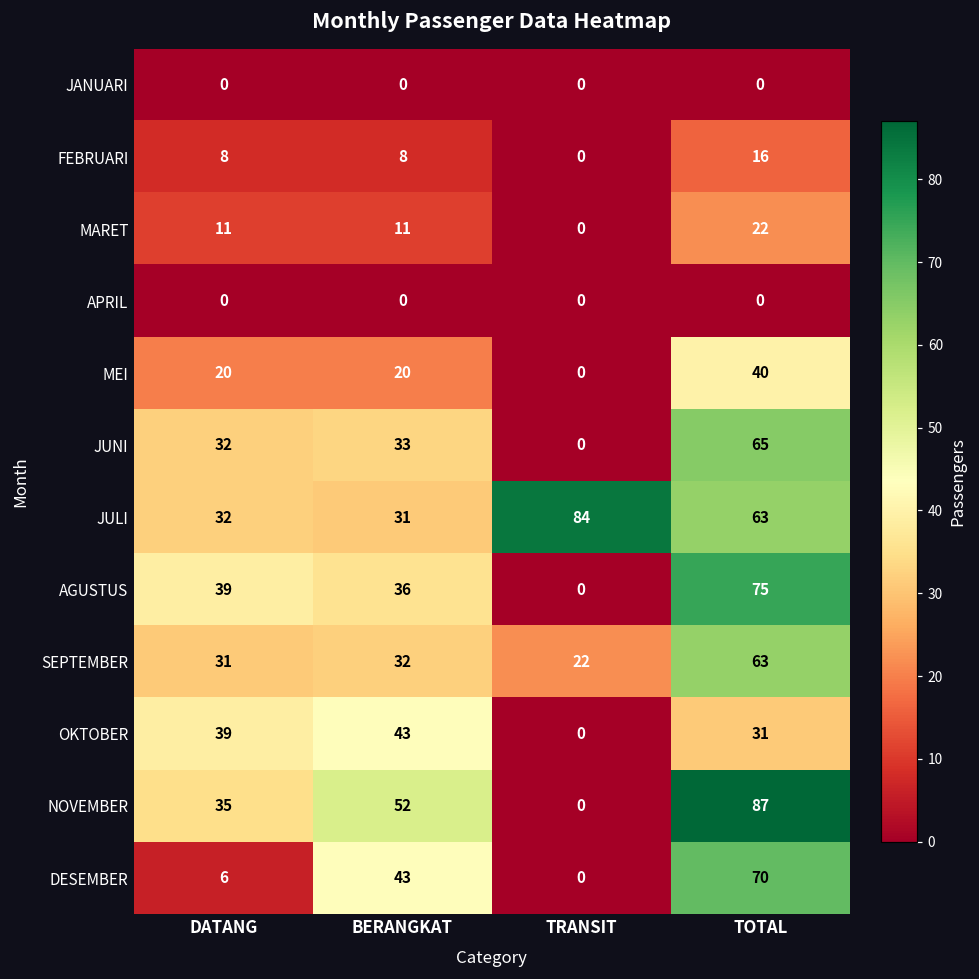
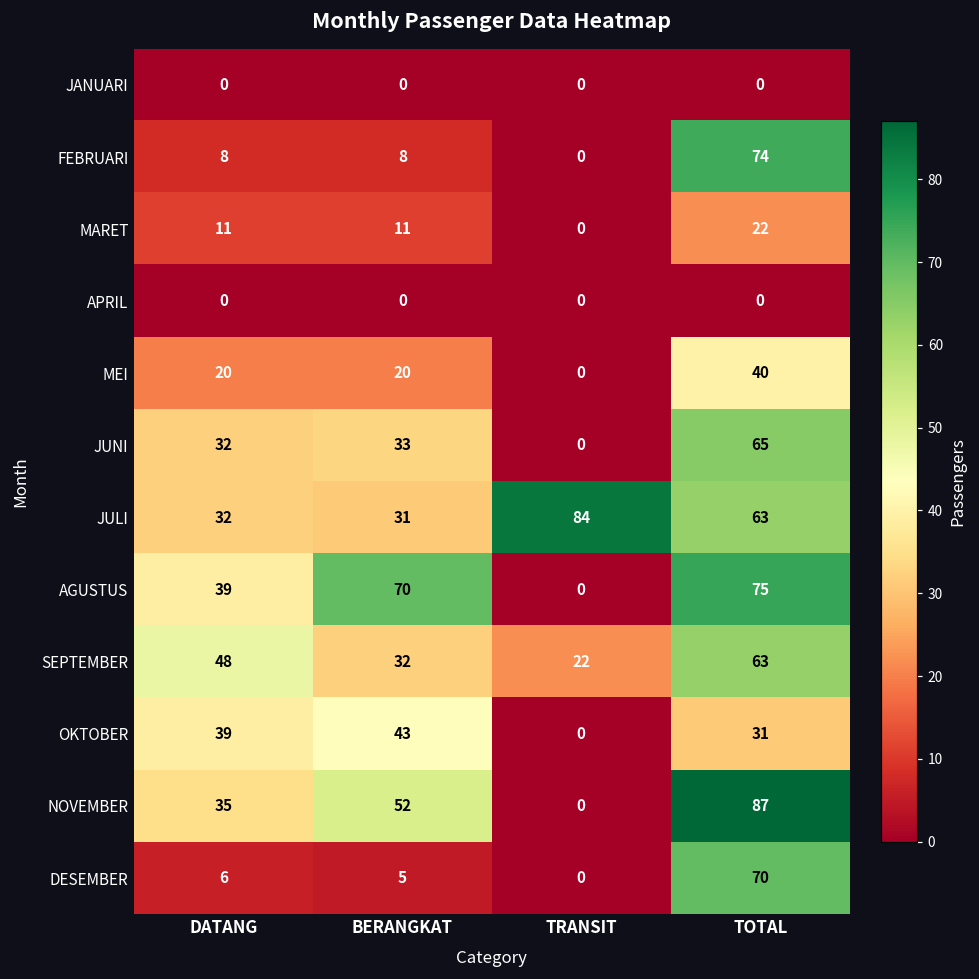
FEBRUARI, TOTAL: 16 -> 74
AGUSTUS, BERANGKAT: 36 -> 70
SEPTEMBER, DATANG: 31 -> 48
DESEMBER, BERANGKAT: 43 -> 5
